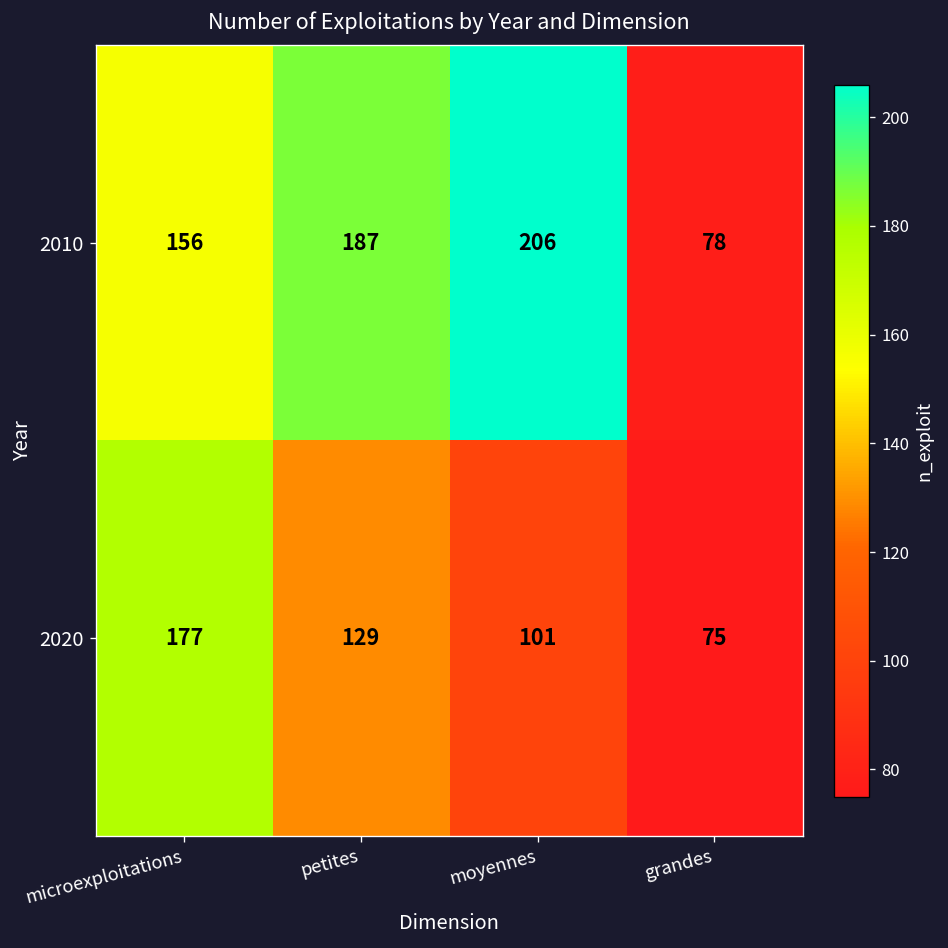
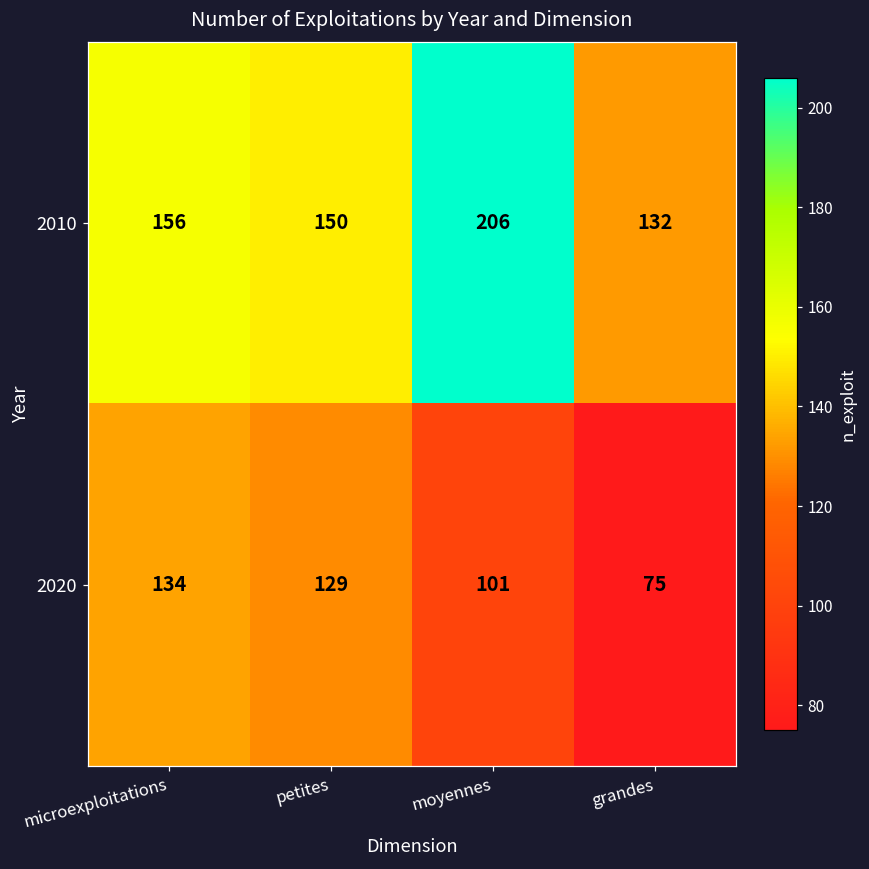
2010, petites: 187 -> 150
2010, grandes: 78 -> 132
2020, microexploitations: 177 -> 134
